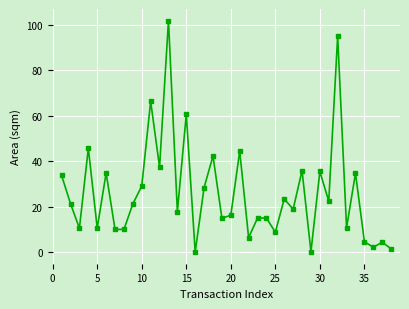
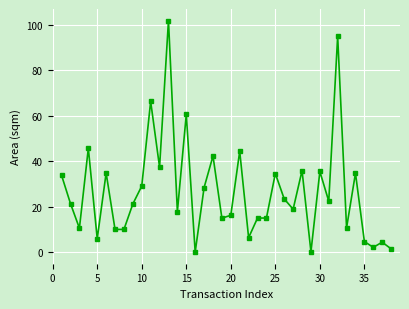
5: 11 -> 6
25: 9 -> 35
